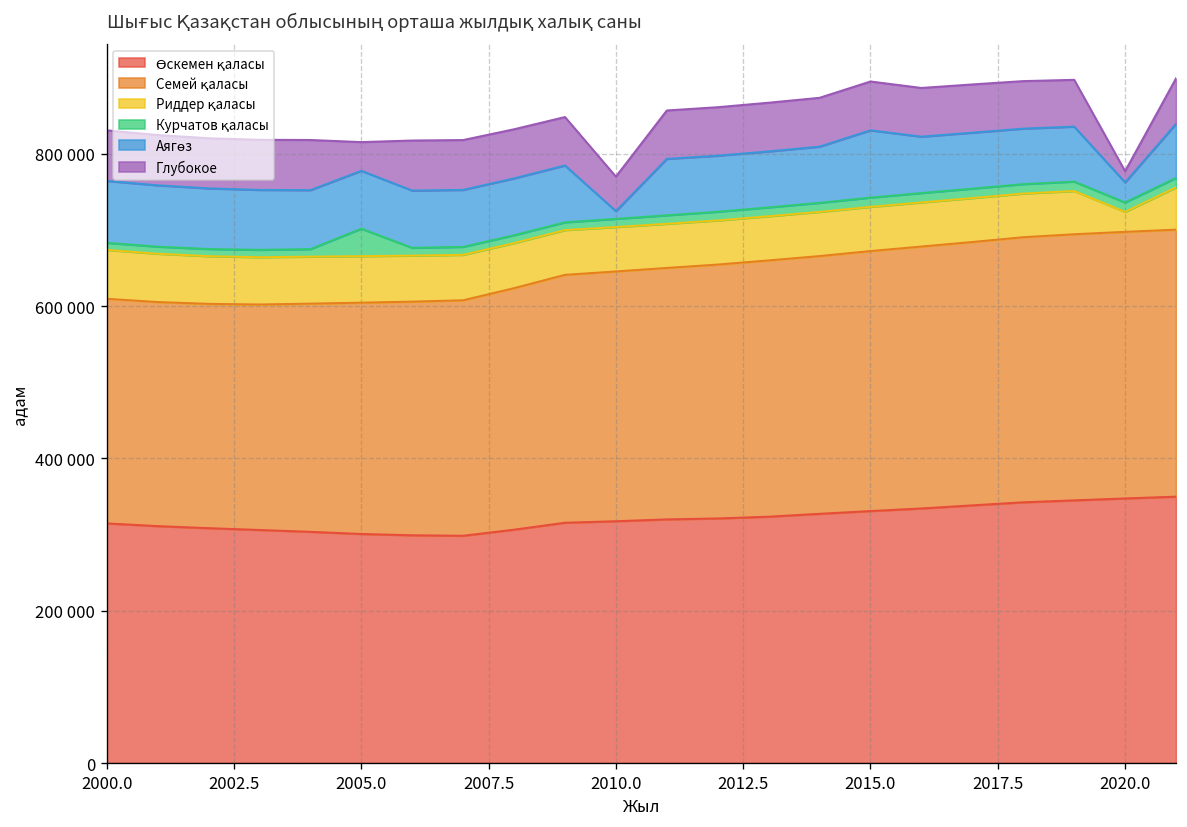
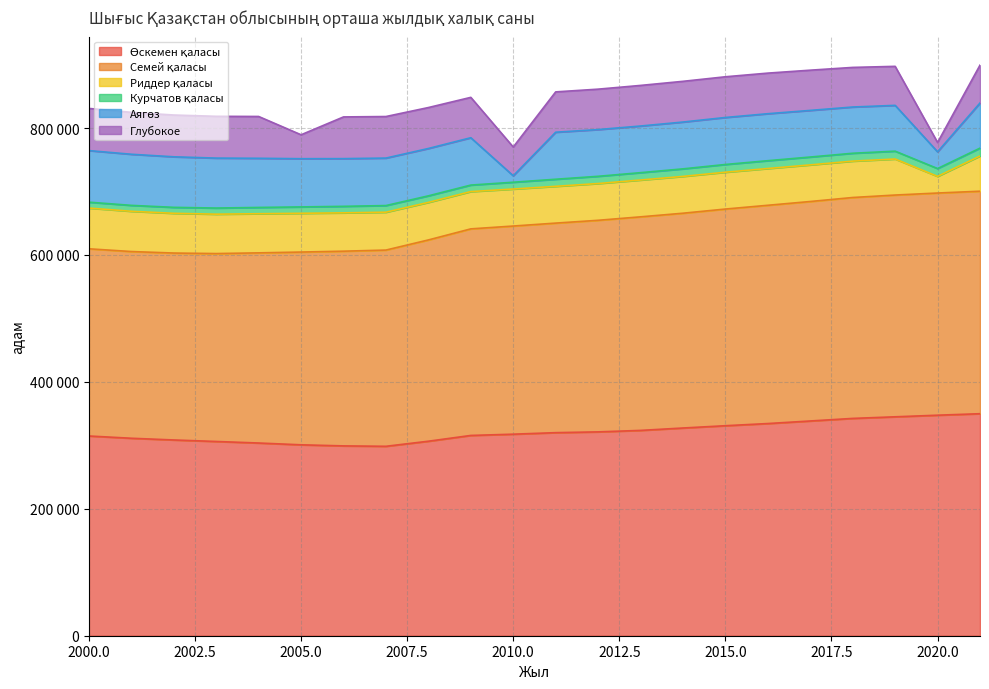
Курчатов қаласы, 2005.0: 40000 -> 10000
Аягөз, 2015.0: 90000 -> 70000
